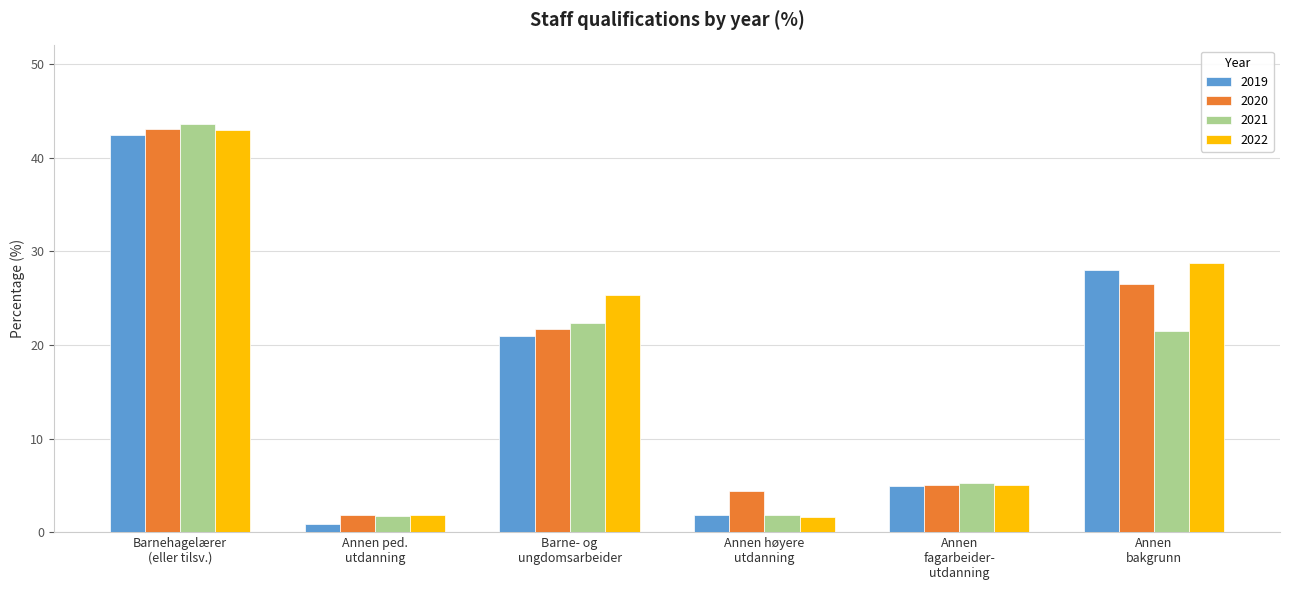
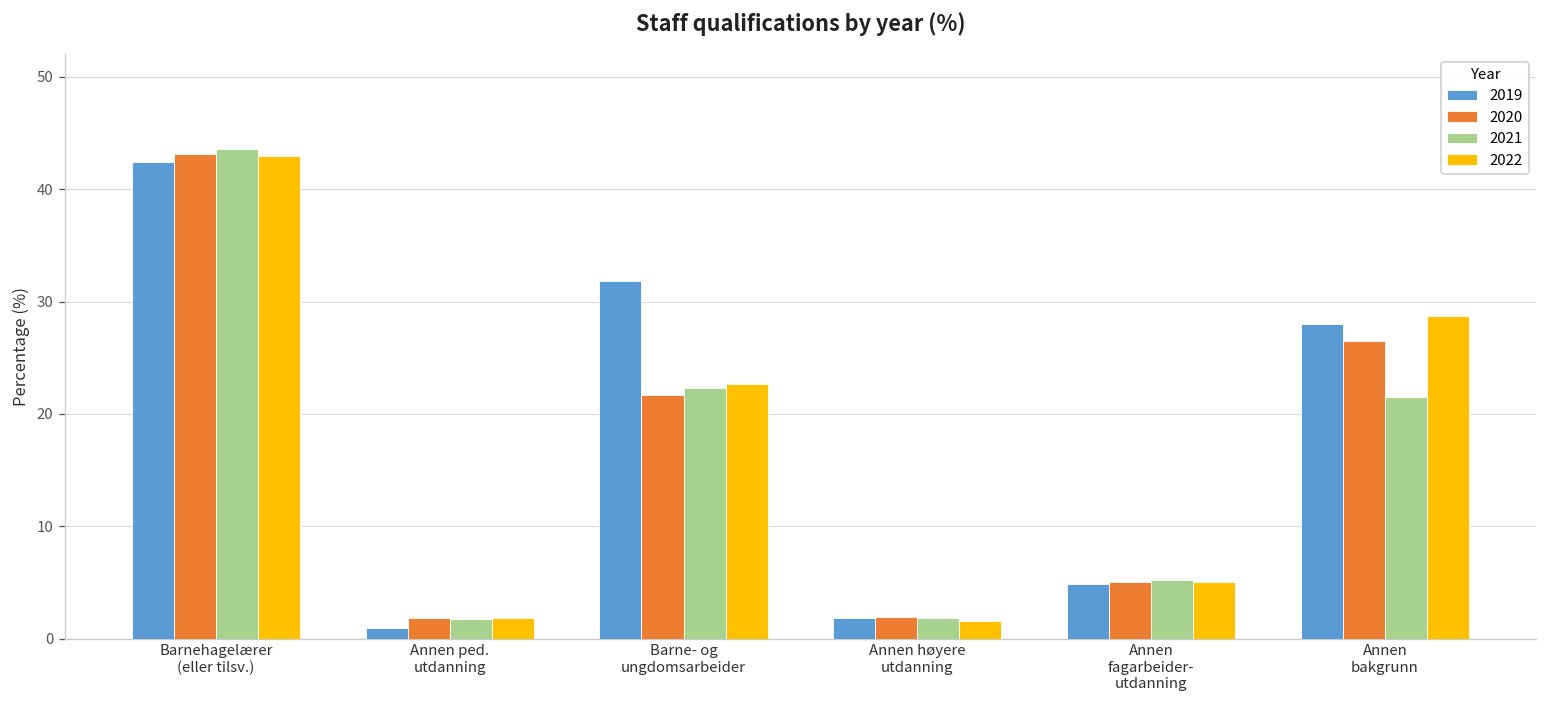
2019, Barne- og ungdomsarbeider: 21 -> 32
2022, Barne- og ungdomsarbeider: 25 -> 23
2020, Annen høyere utdanning: 4 -> 2
